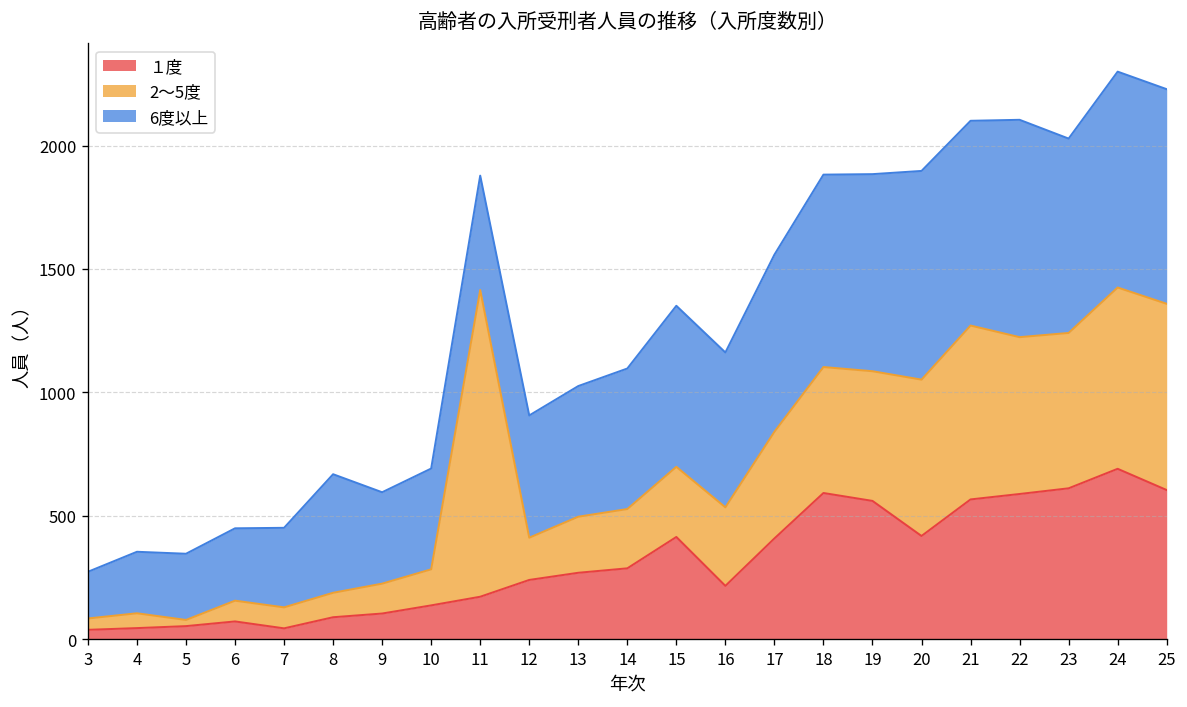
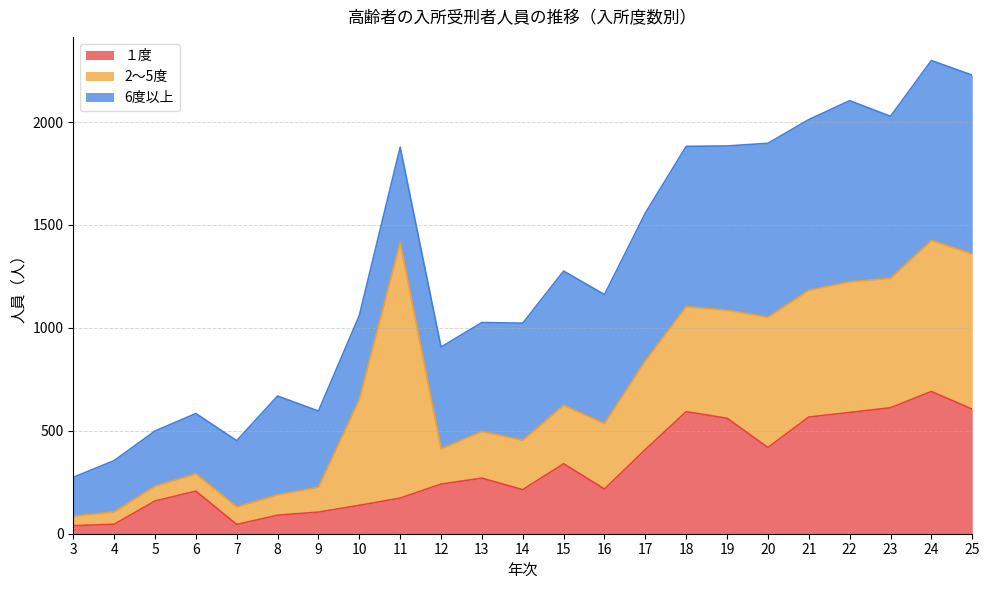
１度, 5: 50 -> 160
2～5度, 5: 30 -> 70
１度, 6: 70 -> 210
2～5度, 10: 150 -> 510
１度, 14: 290 -> 210
１度, 15: 420 -> 340
2～5度, 21: 700 -> 620
